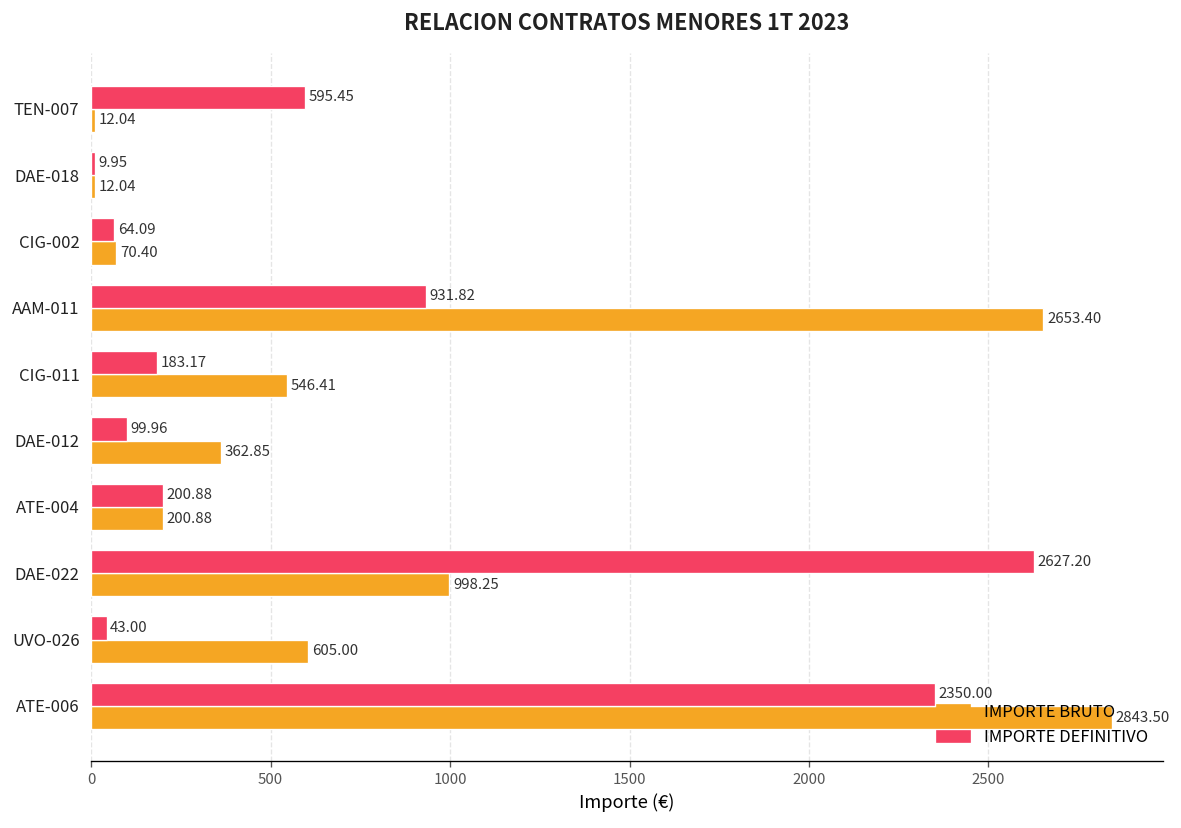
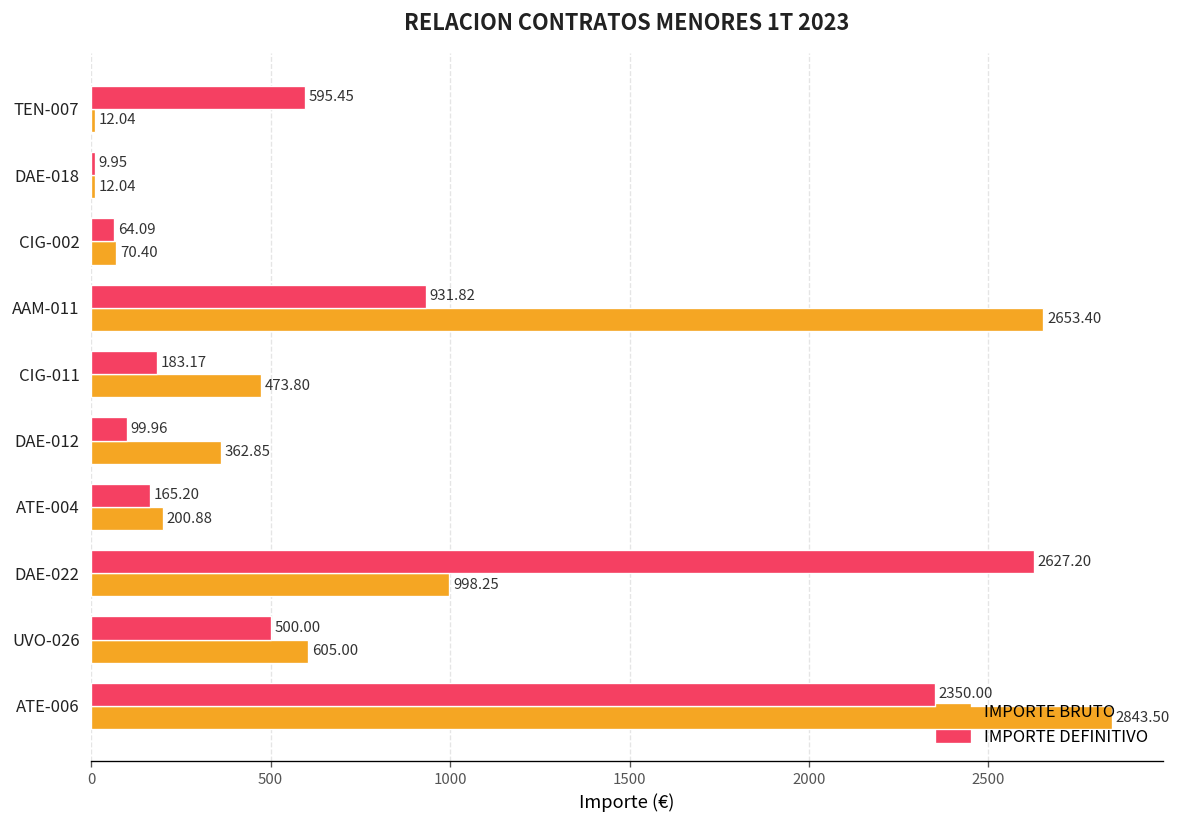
IMPORTE BRUTO, CIG-011: 546.41 -> 473.80
IMPORTE DEFINITIVO, ATE-004: 200.88 -> 165.20
IMPORTE DEFINITIVO, UVO-026: 43.00 -> 500.00
